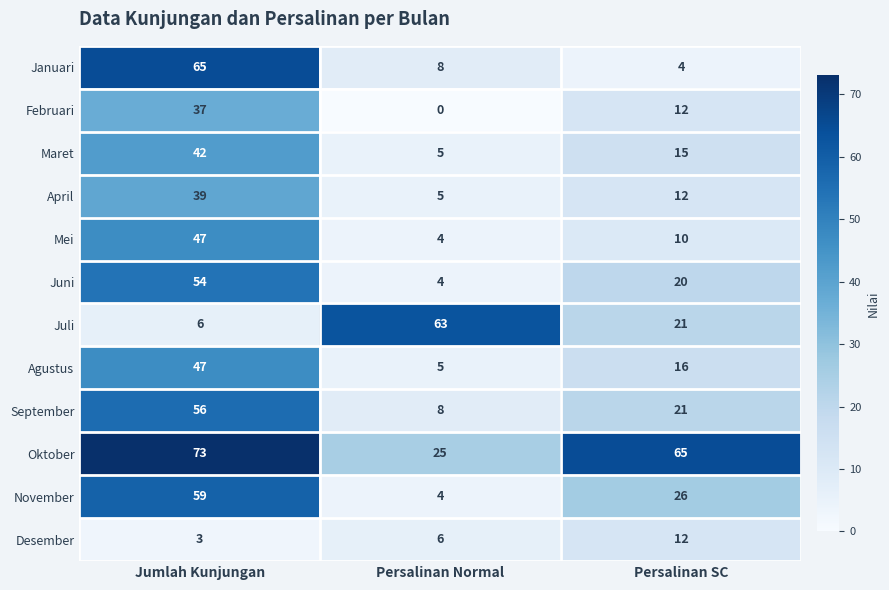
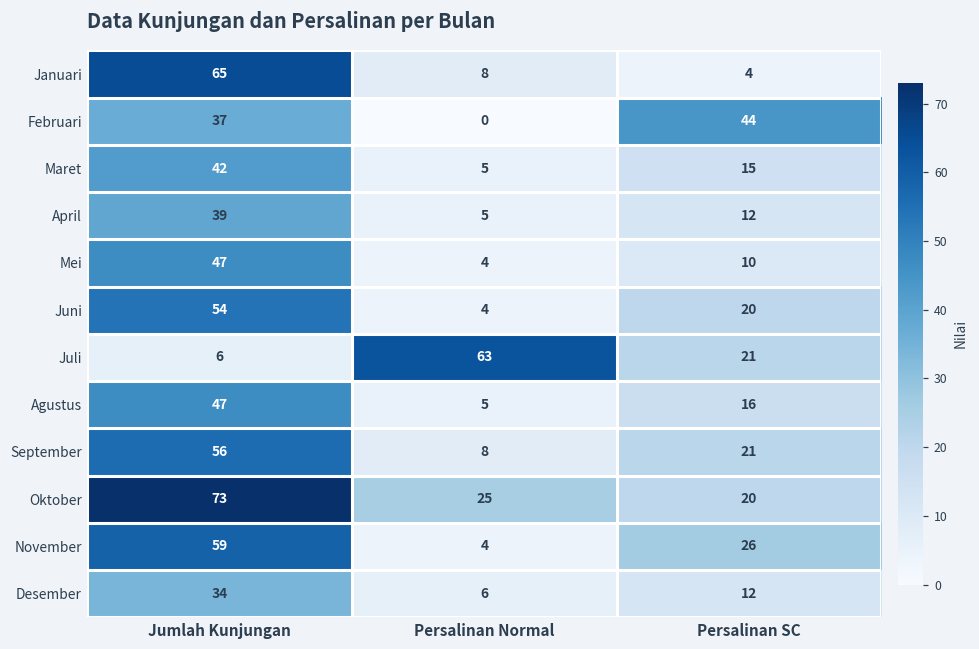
Februari, Persalinan SC: 12 -> 44
Oktober, Persalinan SC: 65 -> 20
Desember, Jumlah Kunjungan: 3 -> 34
